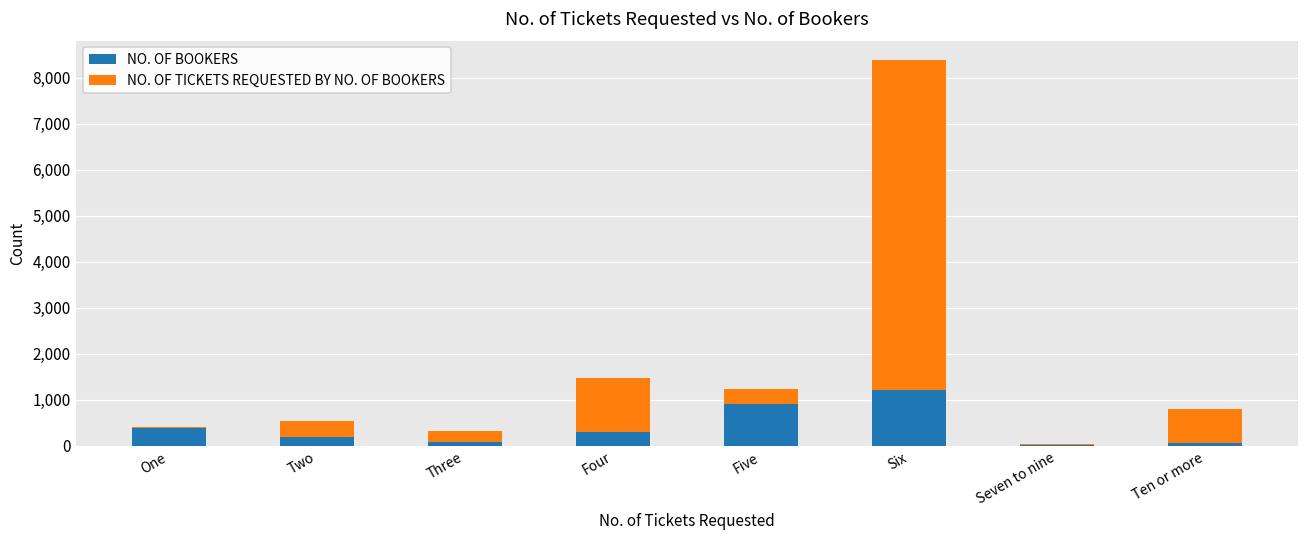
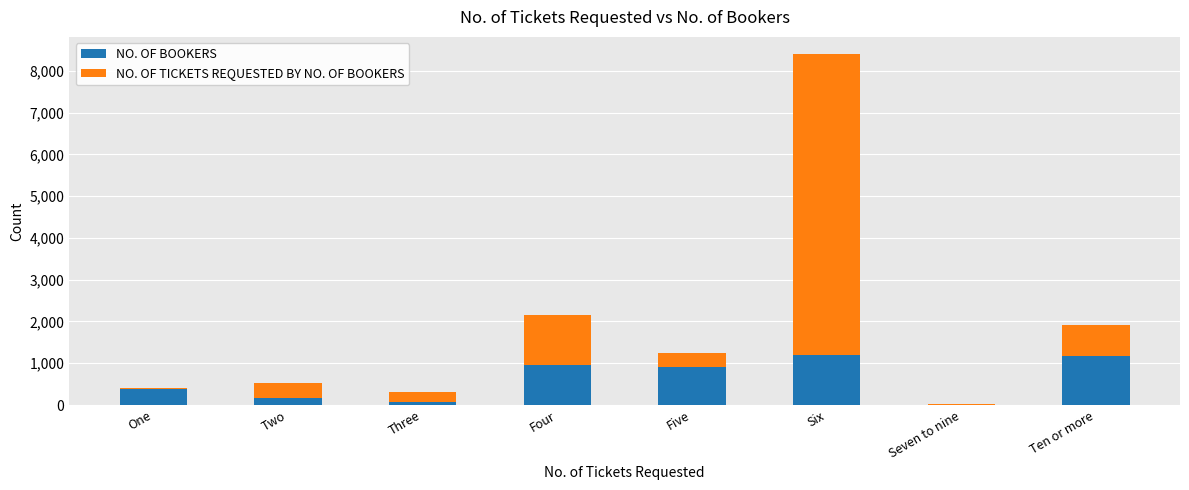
NO. OF BOOKERS, Four: 300 -> 1,000
NO. OF BOOKERS, Ten or more: 100 -> 1,200
